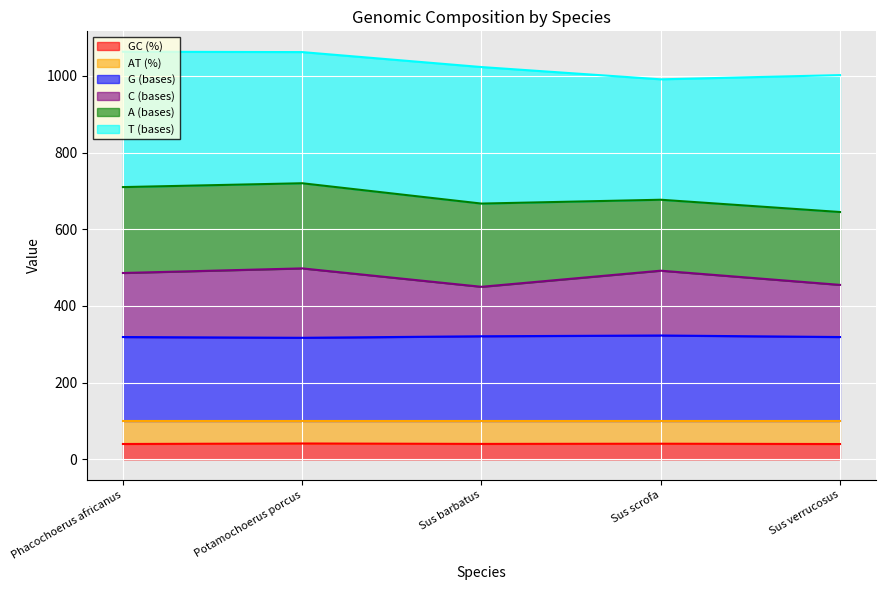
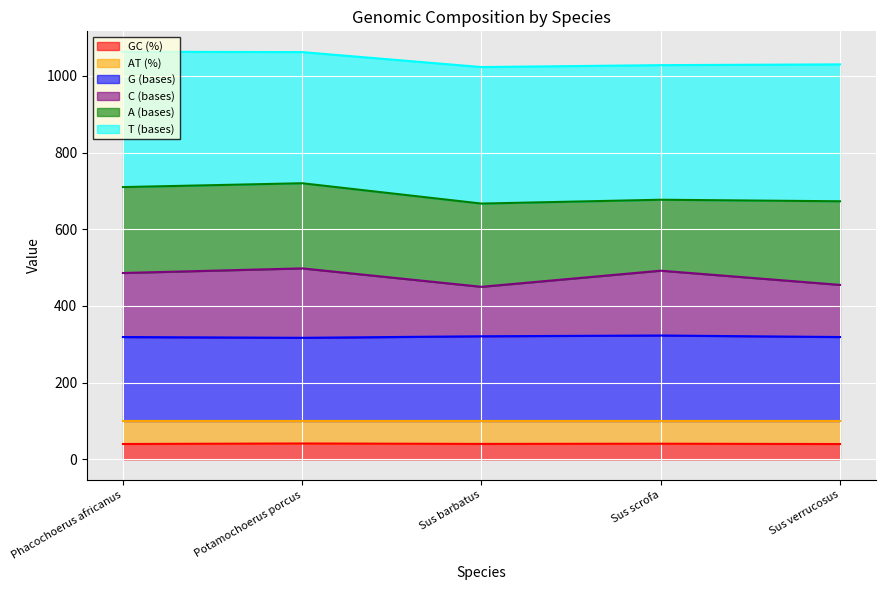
T (bases), Sus scrofa: 310 -> 350
A (bases), Sus verrucosus: 190 -> 220
